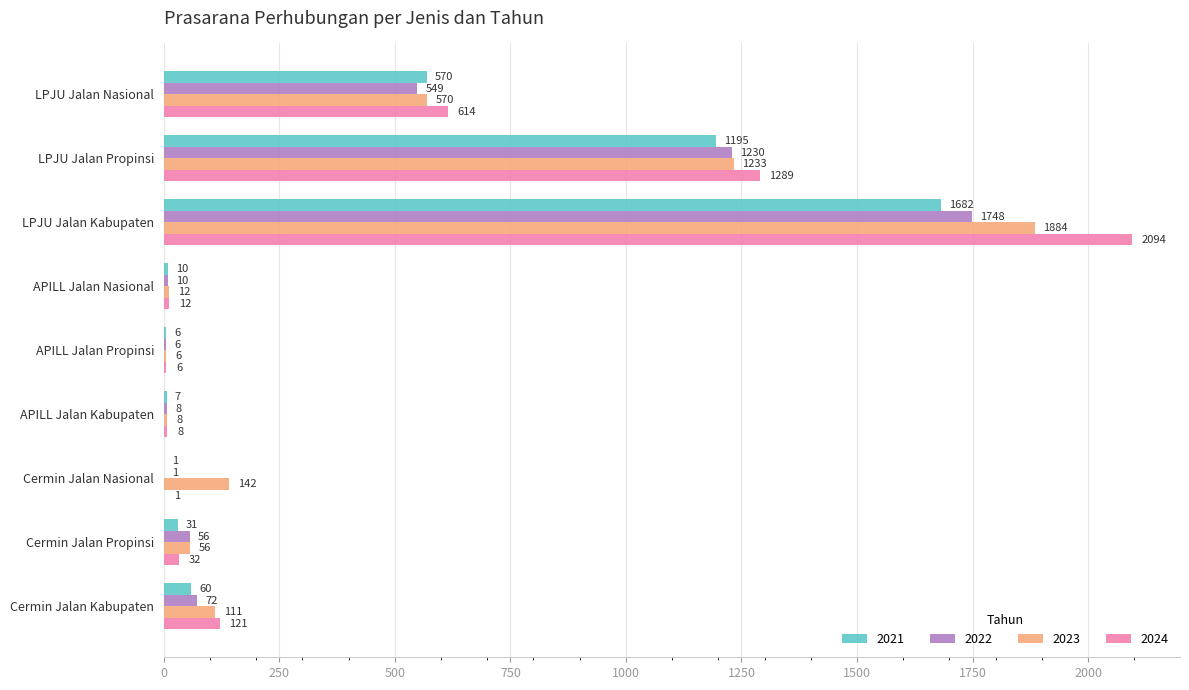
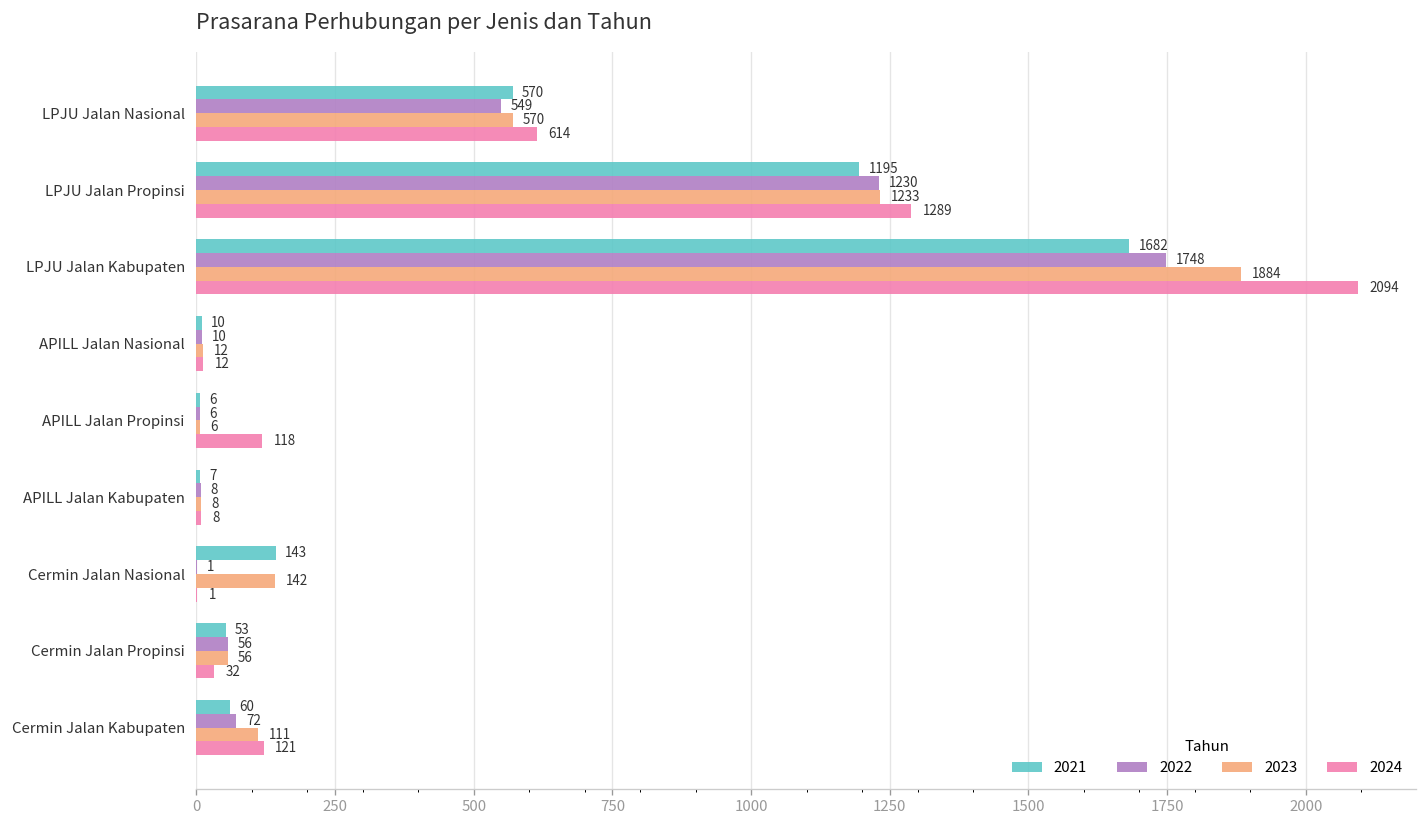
2024, APILL Jalan Propinsi: 6 -> 118
2021, Cermin Jalan Nasional: 1 -> 143
2021, Cermin Jalan Propinsi: 31 -> 53
